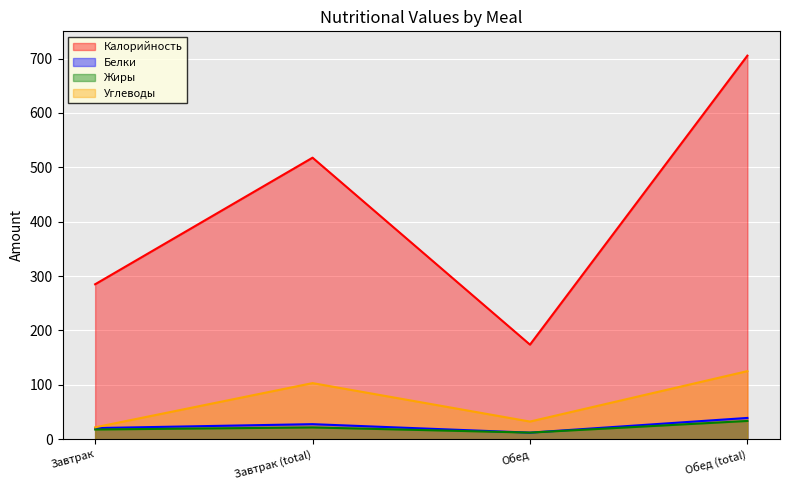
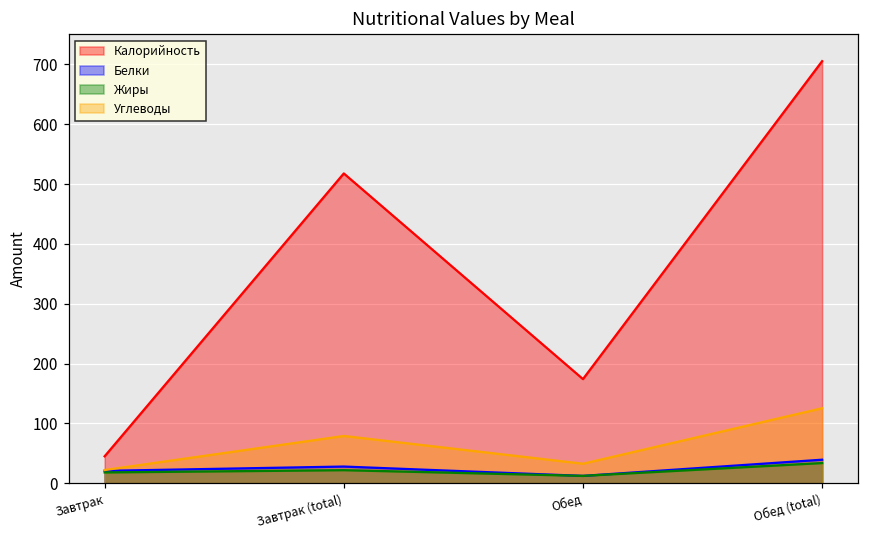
Калорийность, Завтрак: 290 -> 50
Углеводы, Завтрак (total): 100 -> 80
